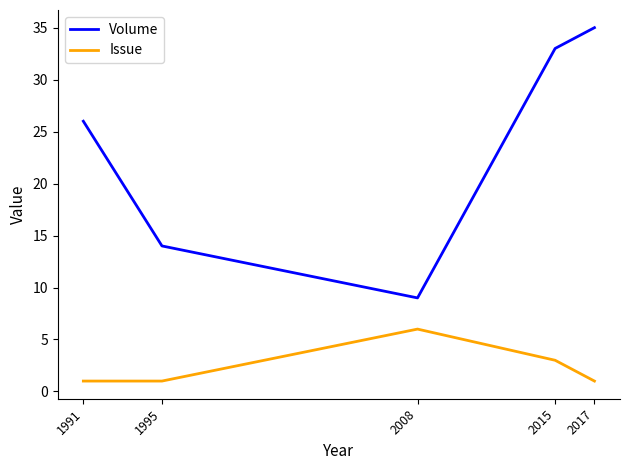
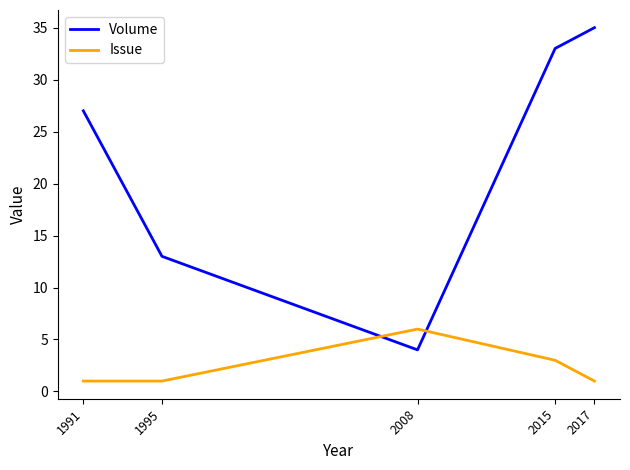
Volume, 1991: 26 -> 27
Volume, 1995: 14 -> 13
Volume, 2008: 9 -> 4
